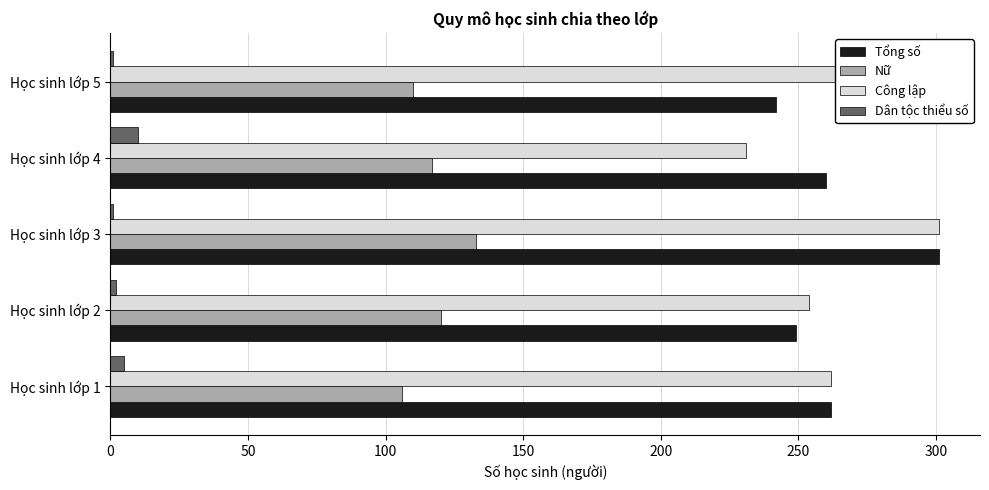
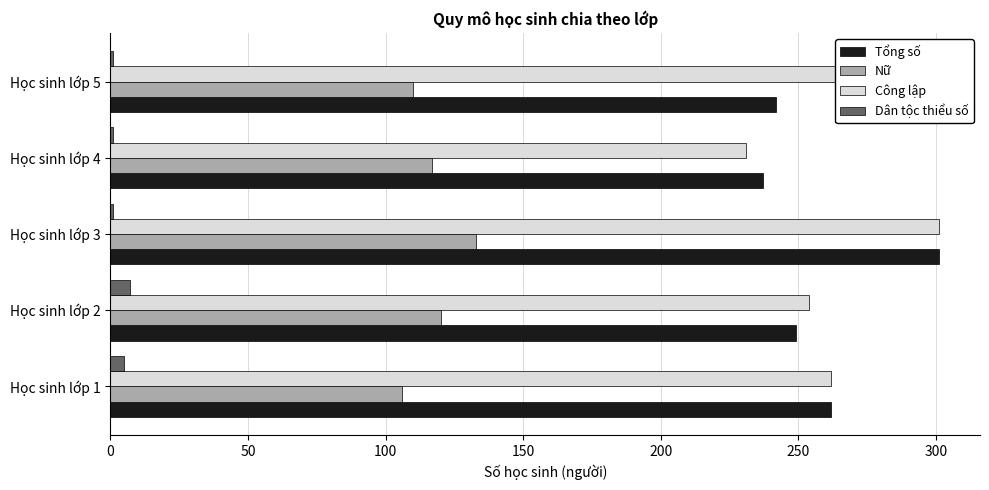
Dân tộc thiểu số, Học sinh lớp 4: 10 -> 1
Tổng số, Học sinh lớp 4: 260 -> 237
Dân tộc thiểu số, Học sinh lớp 2: 2 -> 7
